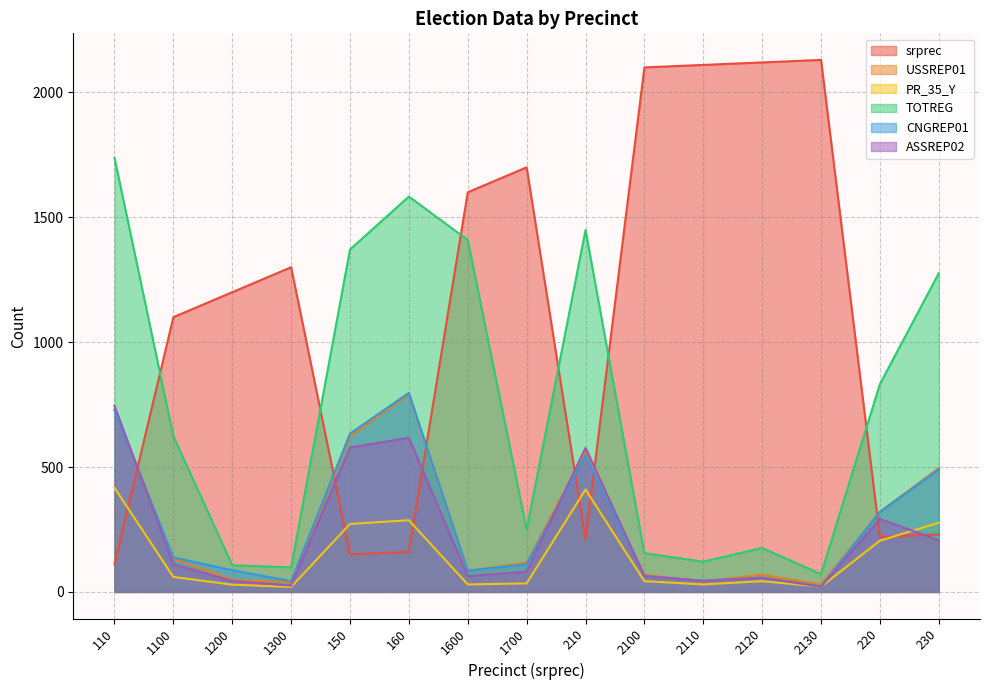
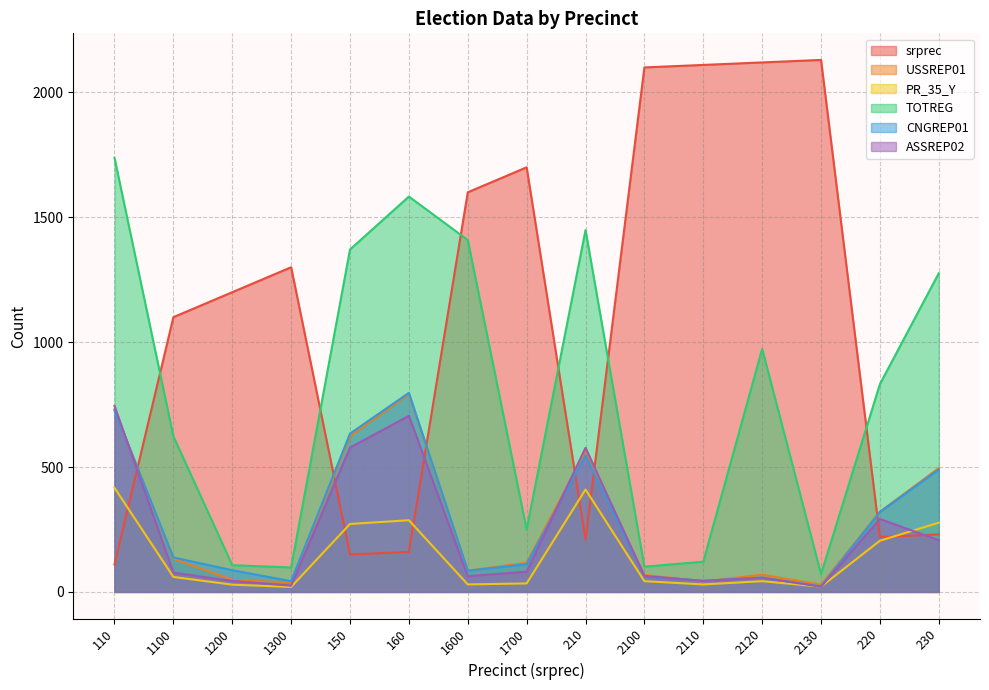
ASSREP02, 1100: 110 -> 80
ASSREP02, 160: 620 -> 710
TOTREG, 2100: 160 -> 100
TOTREG, 2120: 180 -> 970
